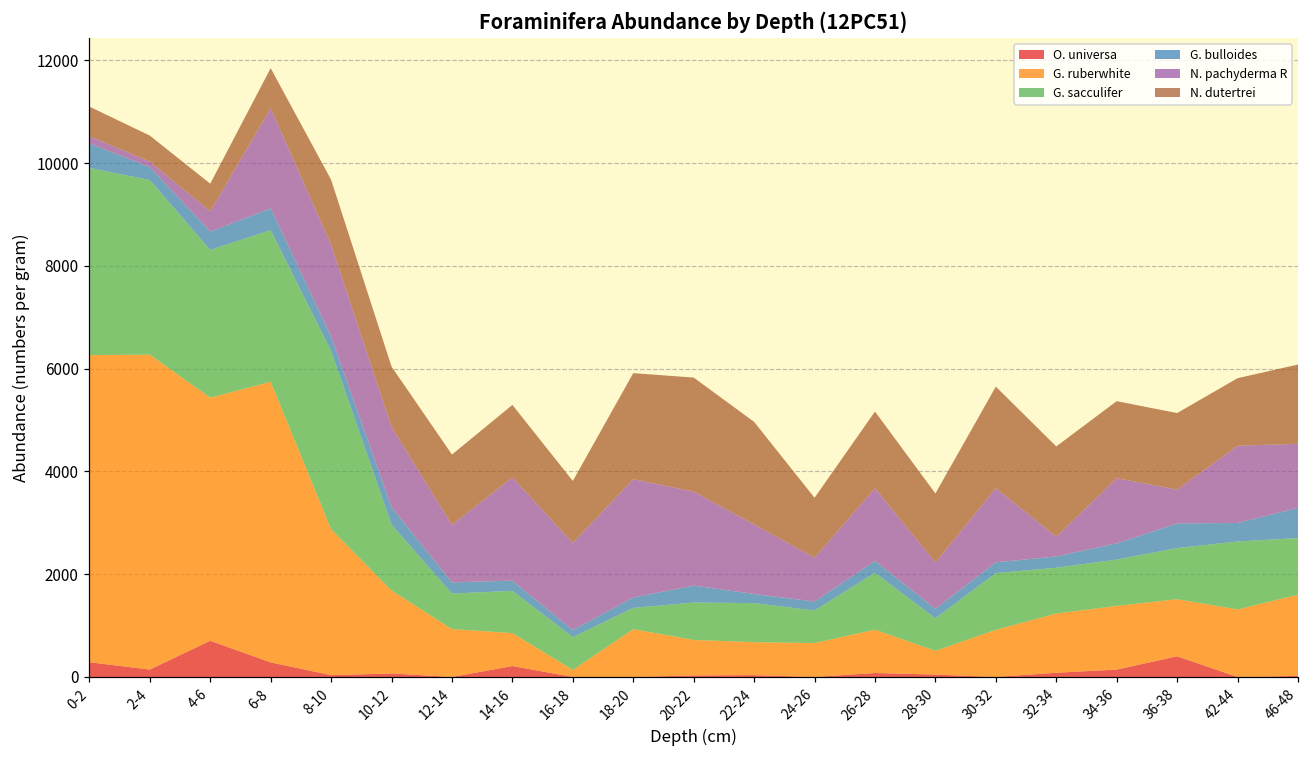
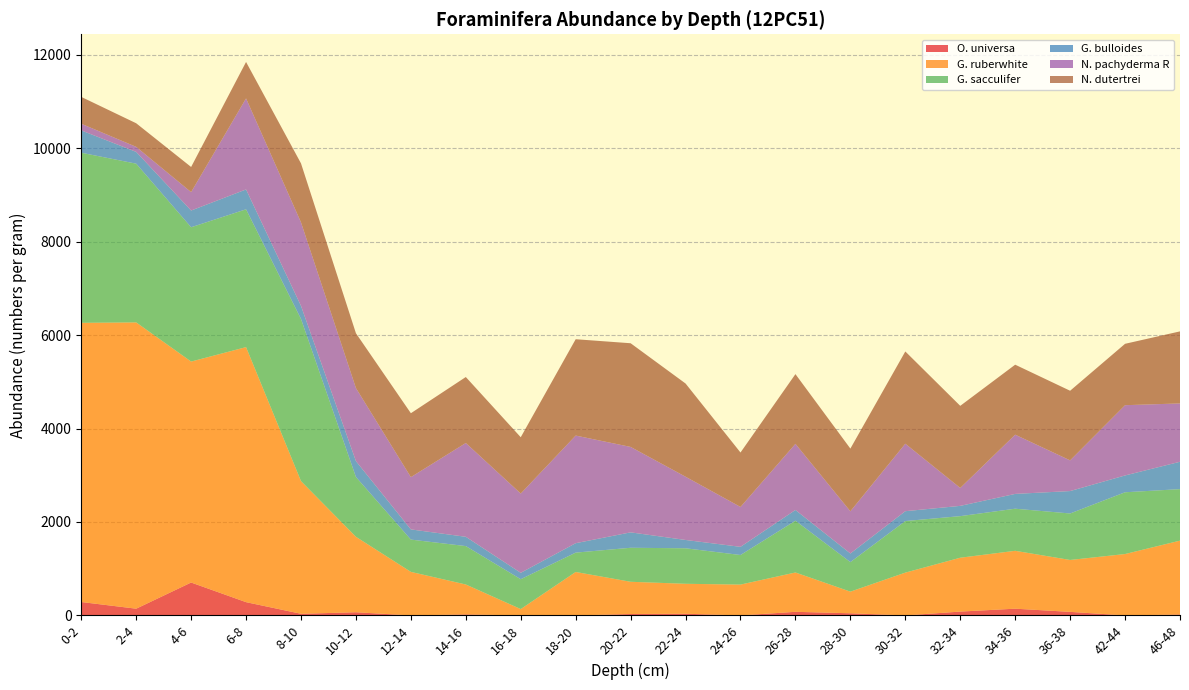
O. universa, 14-16: 200 -> 0
O. universa, 36-38: 400 -> 100
